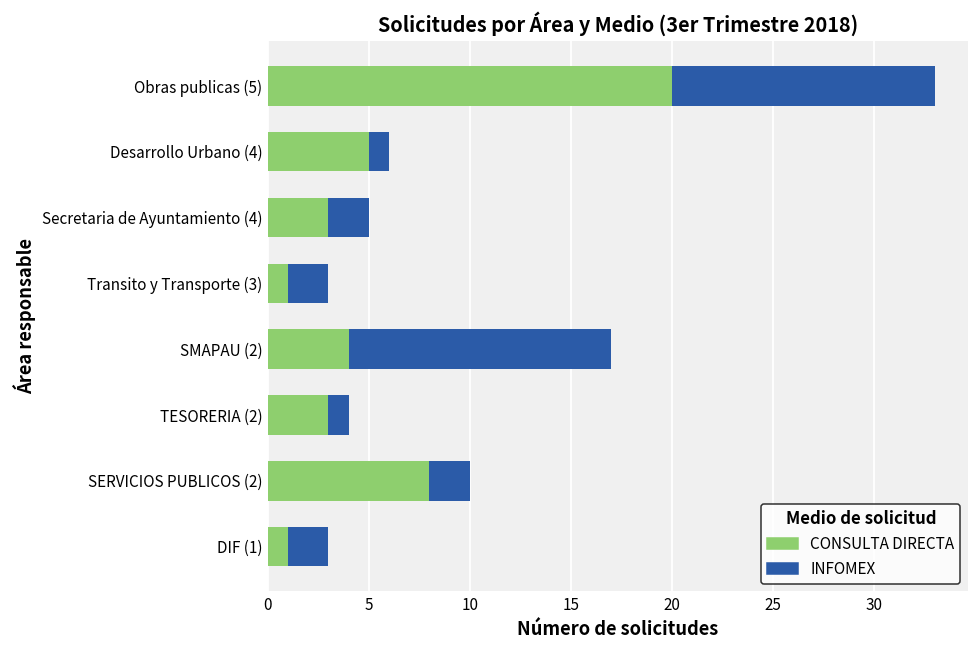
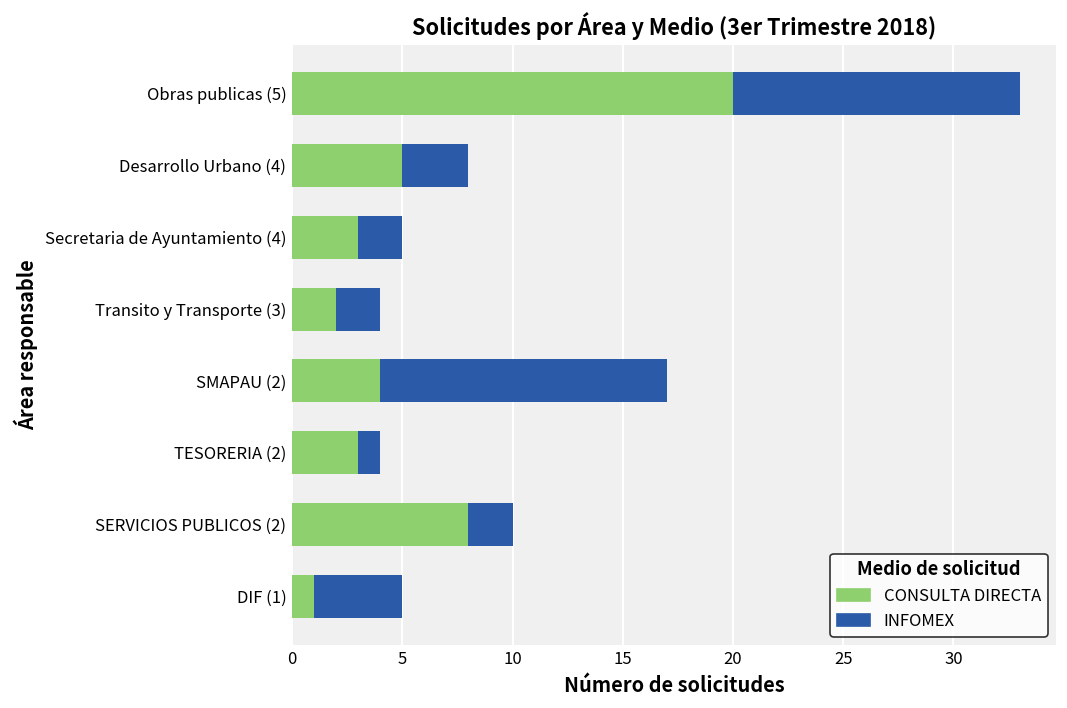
INFOMEX, Desarrollo Urbano (4): 1 -> 3
CONSULTA DIRECTA, Transito y Transporte (3): 1 -> 2
INFOMEX, DIF (1): 2 -> 4
